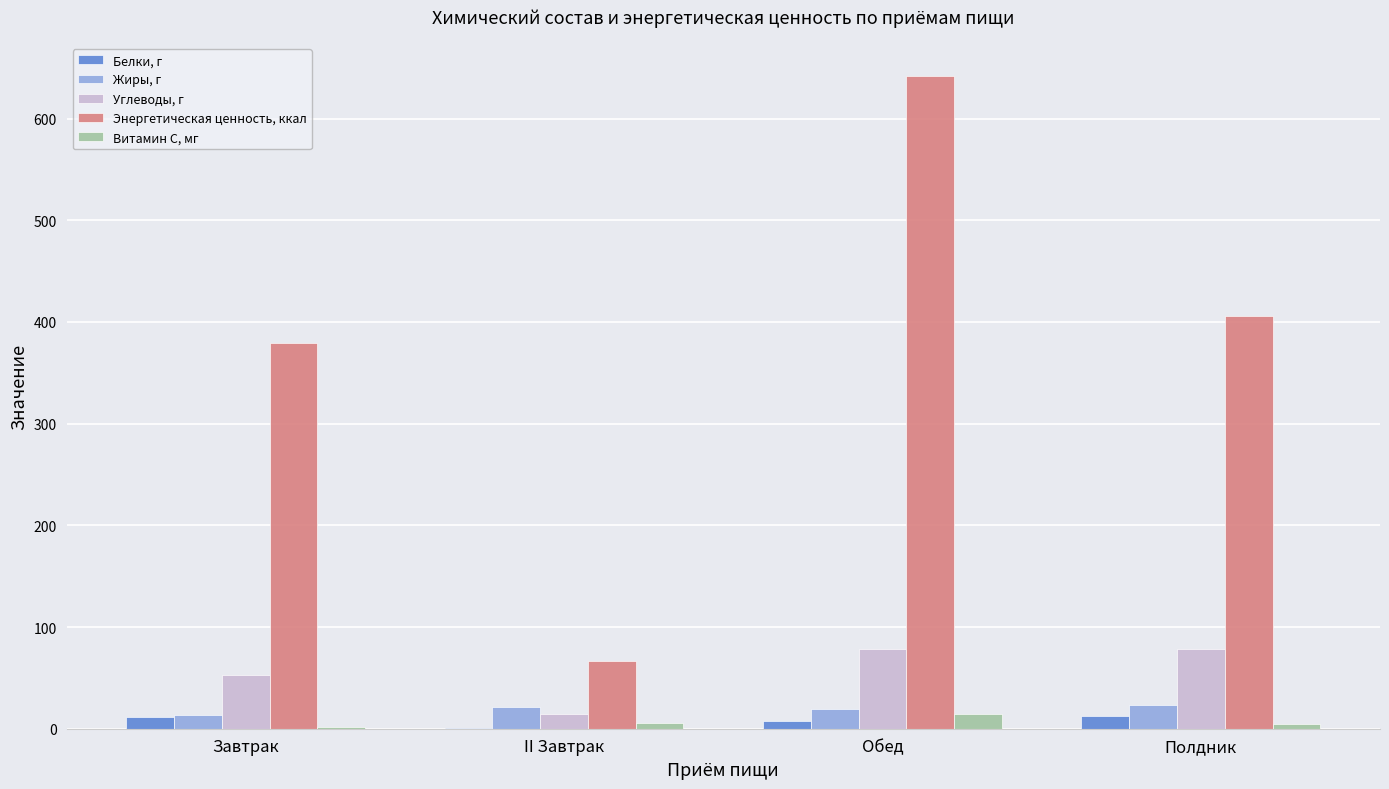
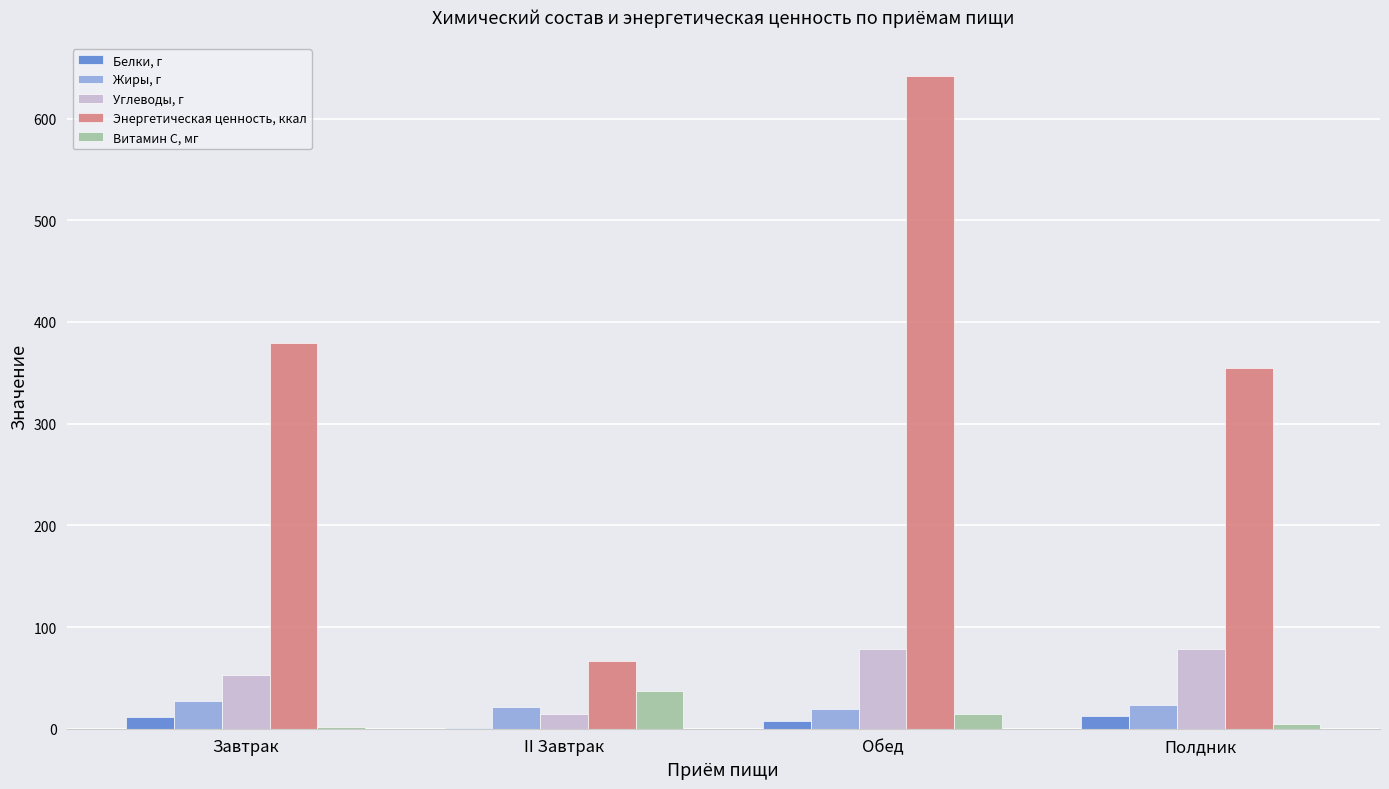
Жиры, г, Завтрак: 14 -> 28
Витамин С, мг, II Завтрак: 6 -> 38
Энергетическая ценность, ккал, Полдник: 406 -> 354
